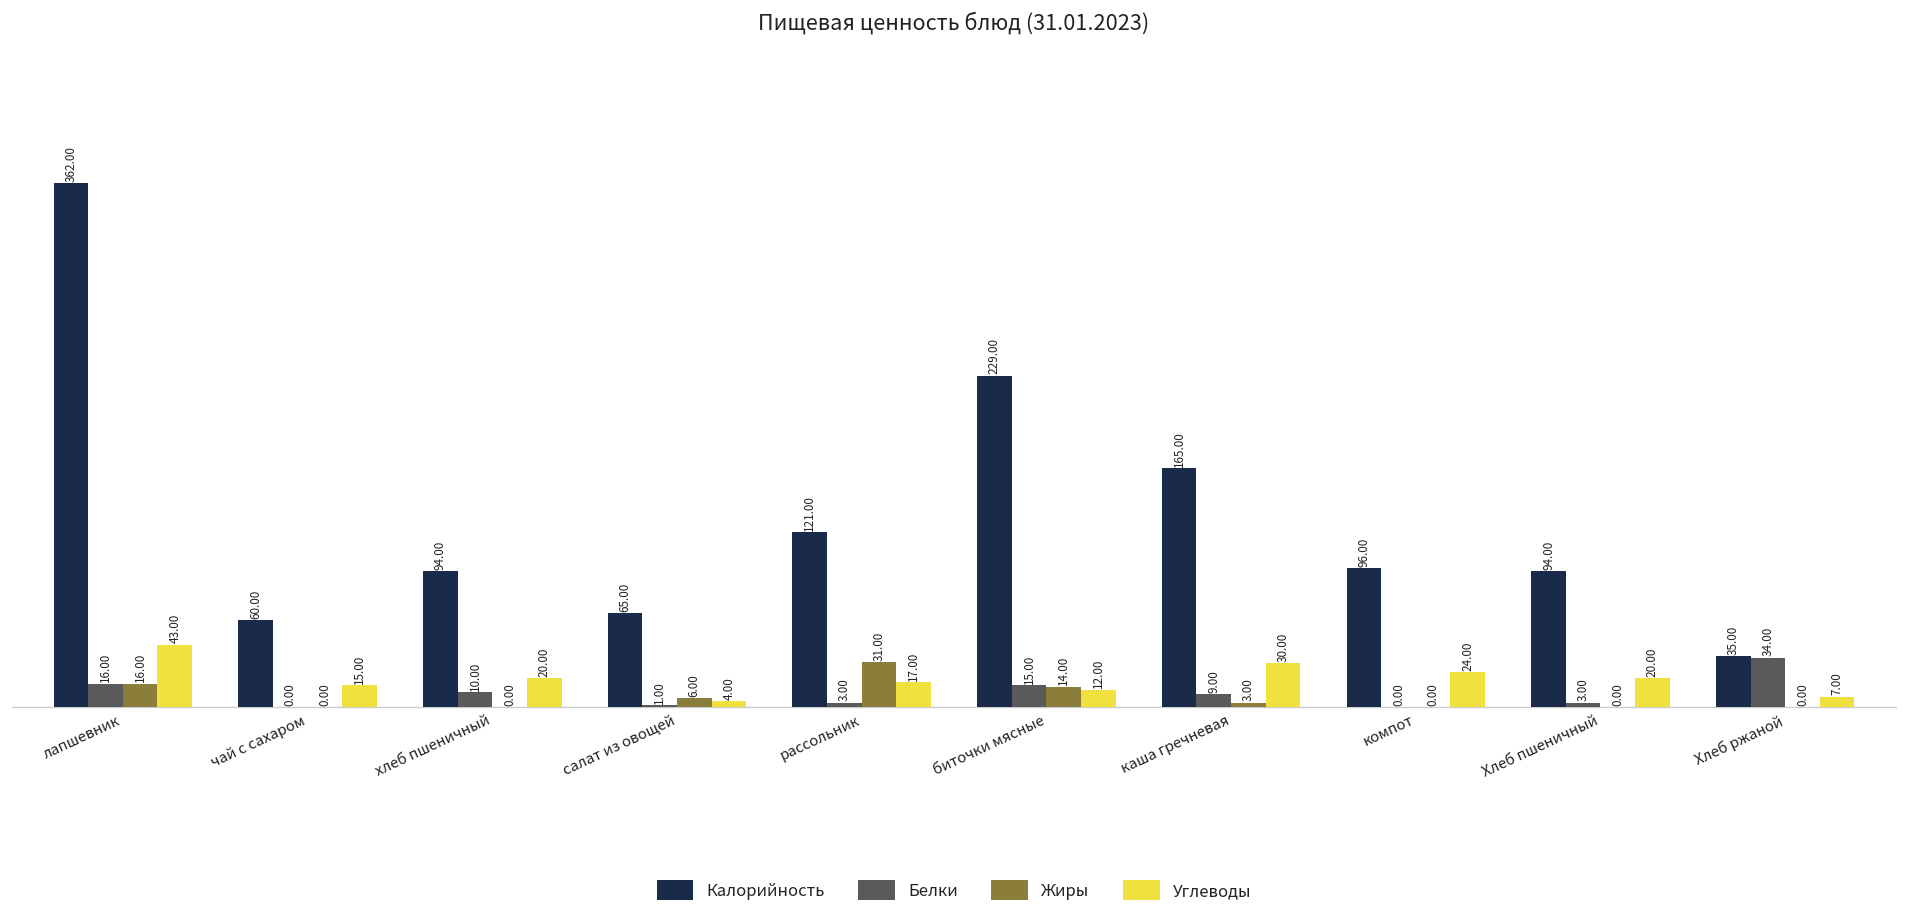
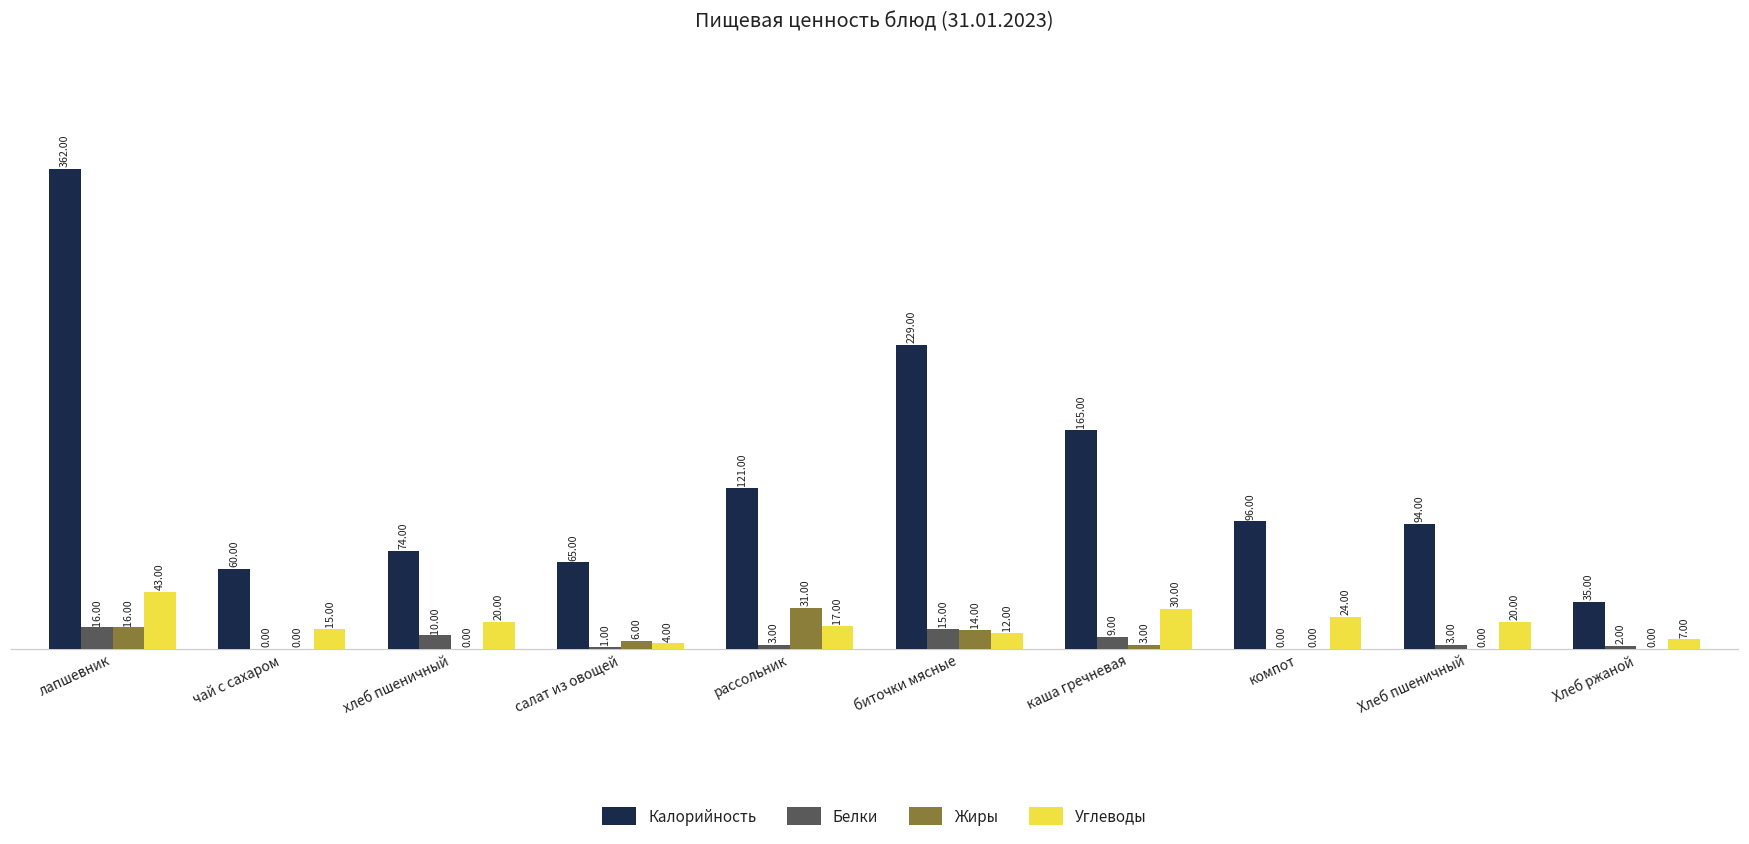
Калорийность, хлеб пшеничный: 94.00 -> 74.00
Белки, Хлеб ржаной: 34.00 -> 2.00
